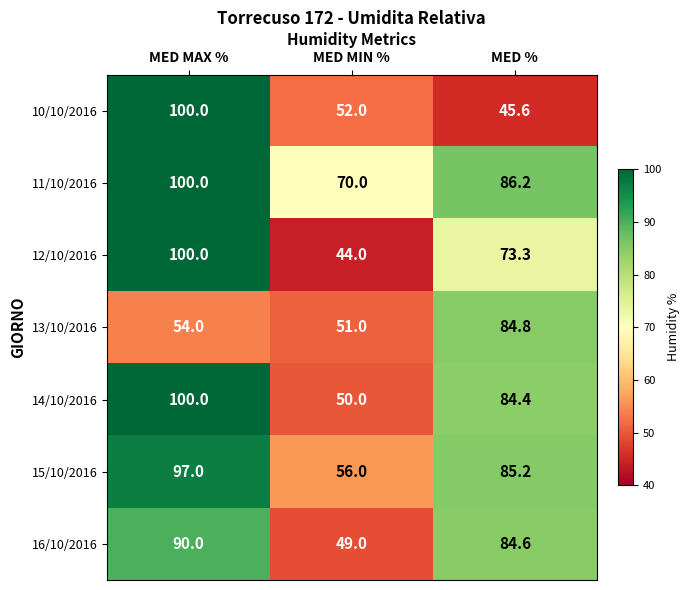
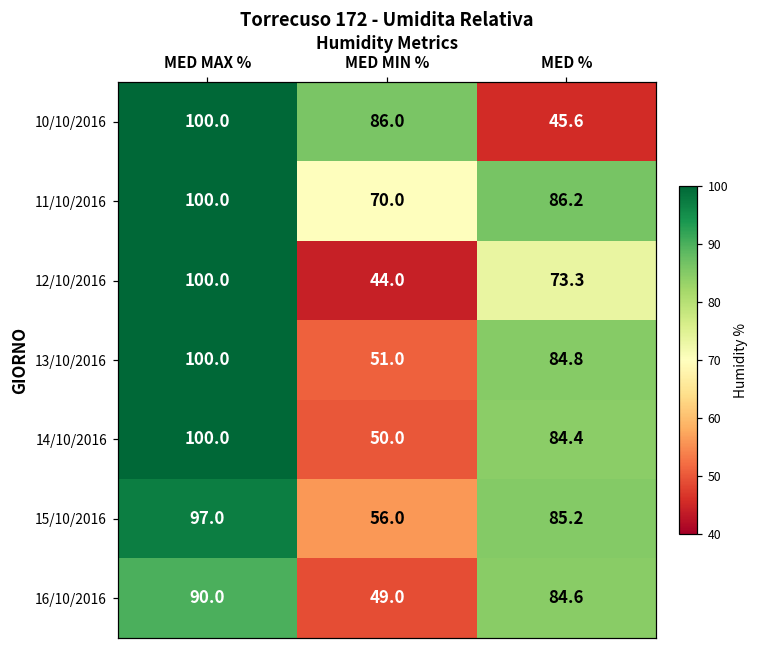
10/10/2016, MED MIN %: 52.0 -> 86.0
13/10/2016, MED MAX %: 54.0 -> 100.0
